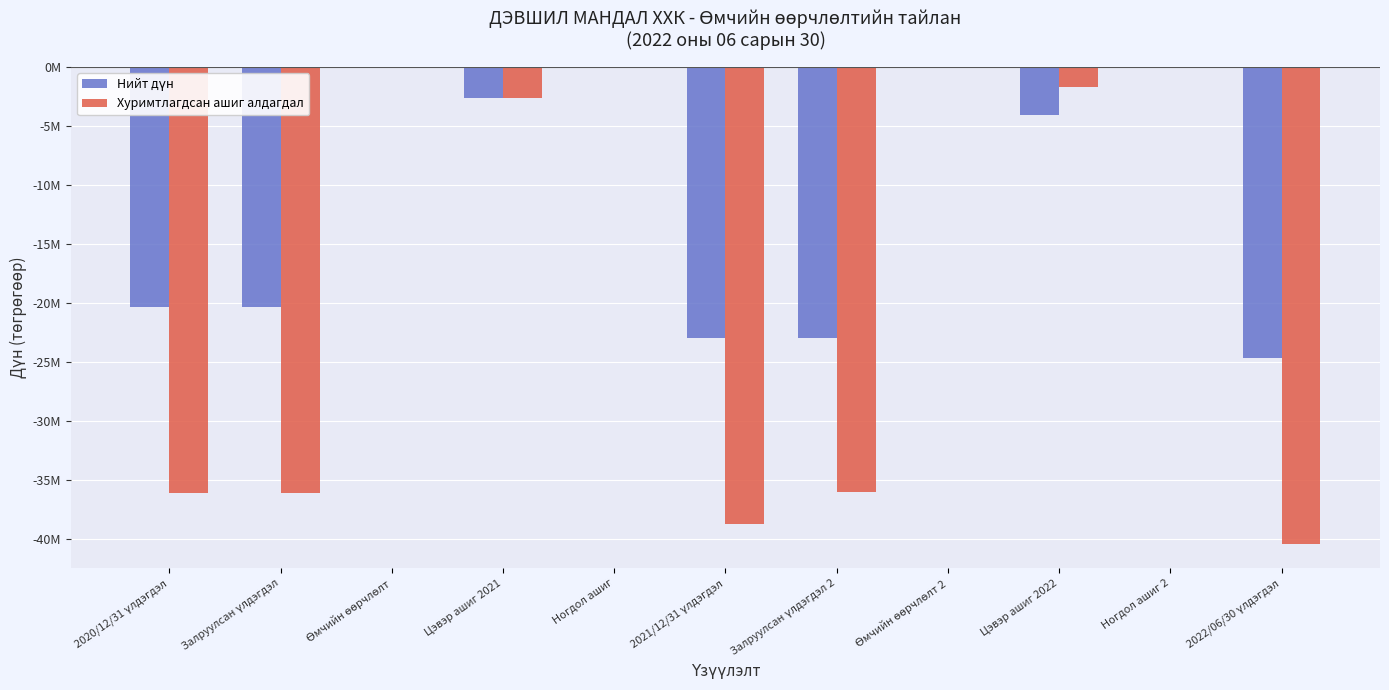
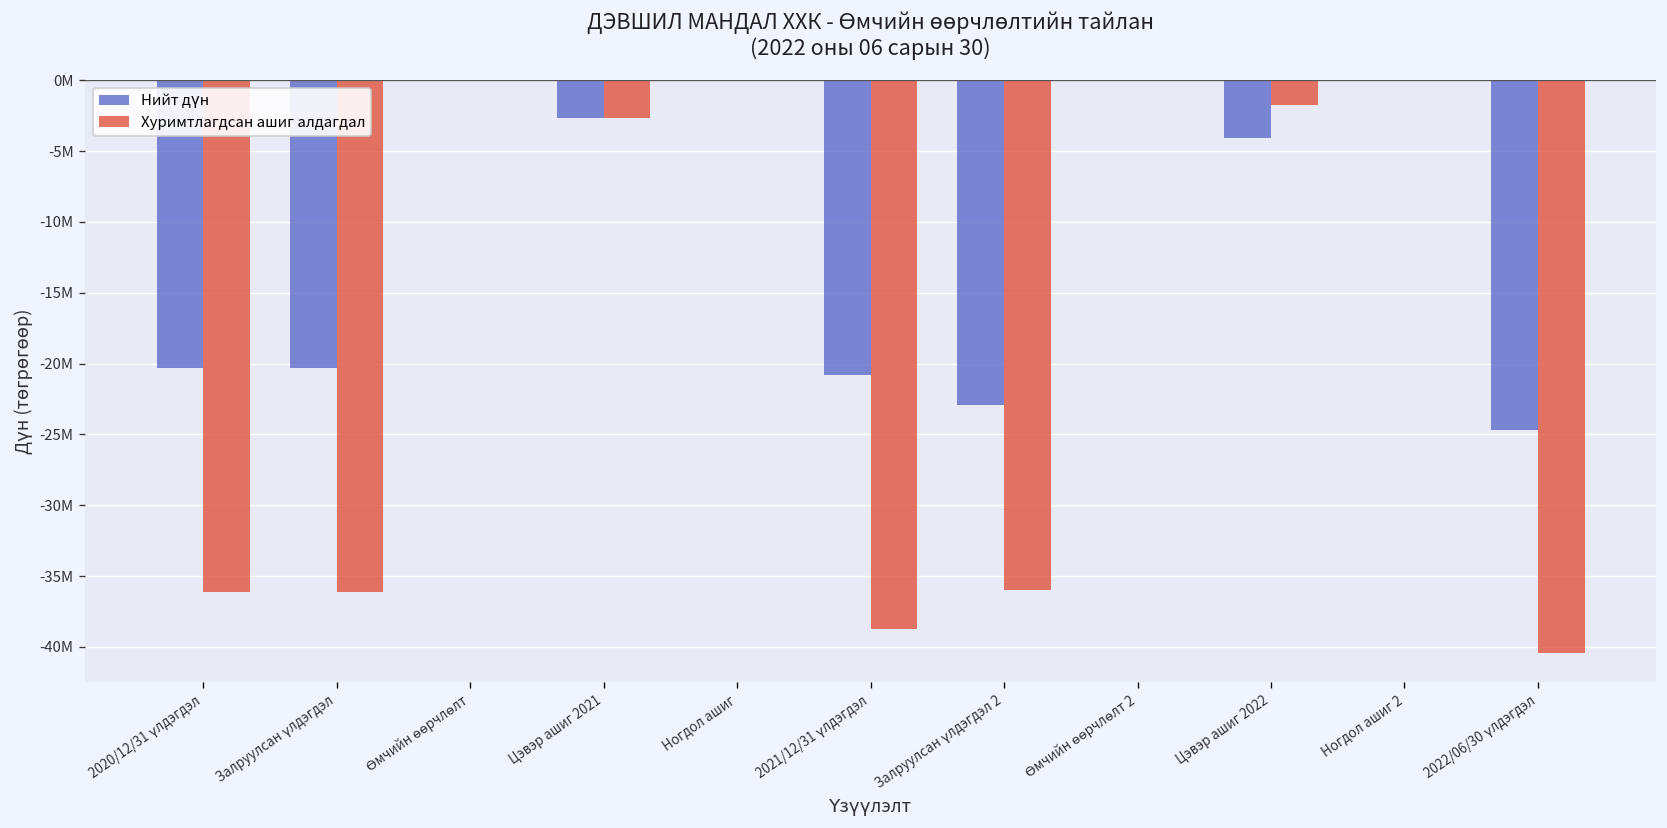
Нийт дүн, 2021/12/31 үлдэгдэл: -22900000 -> -20800000
